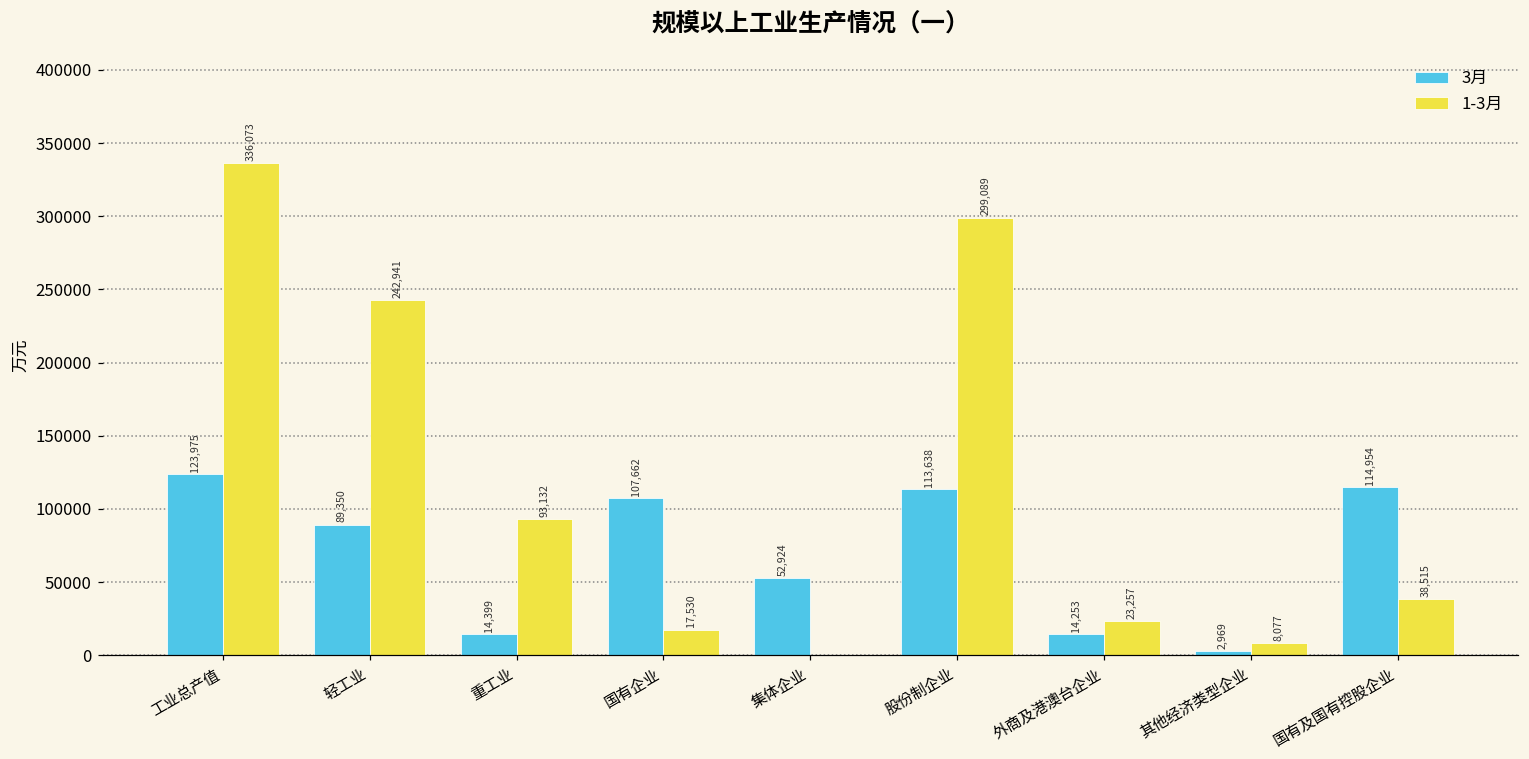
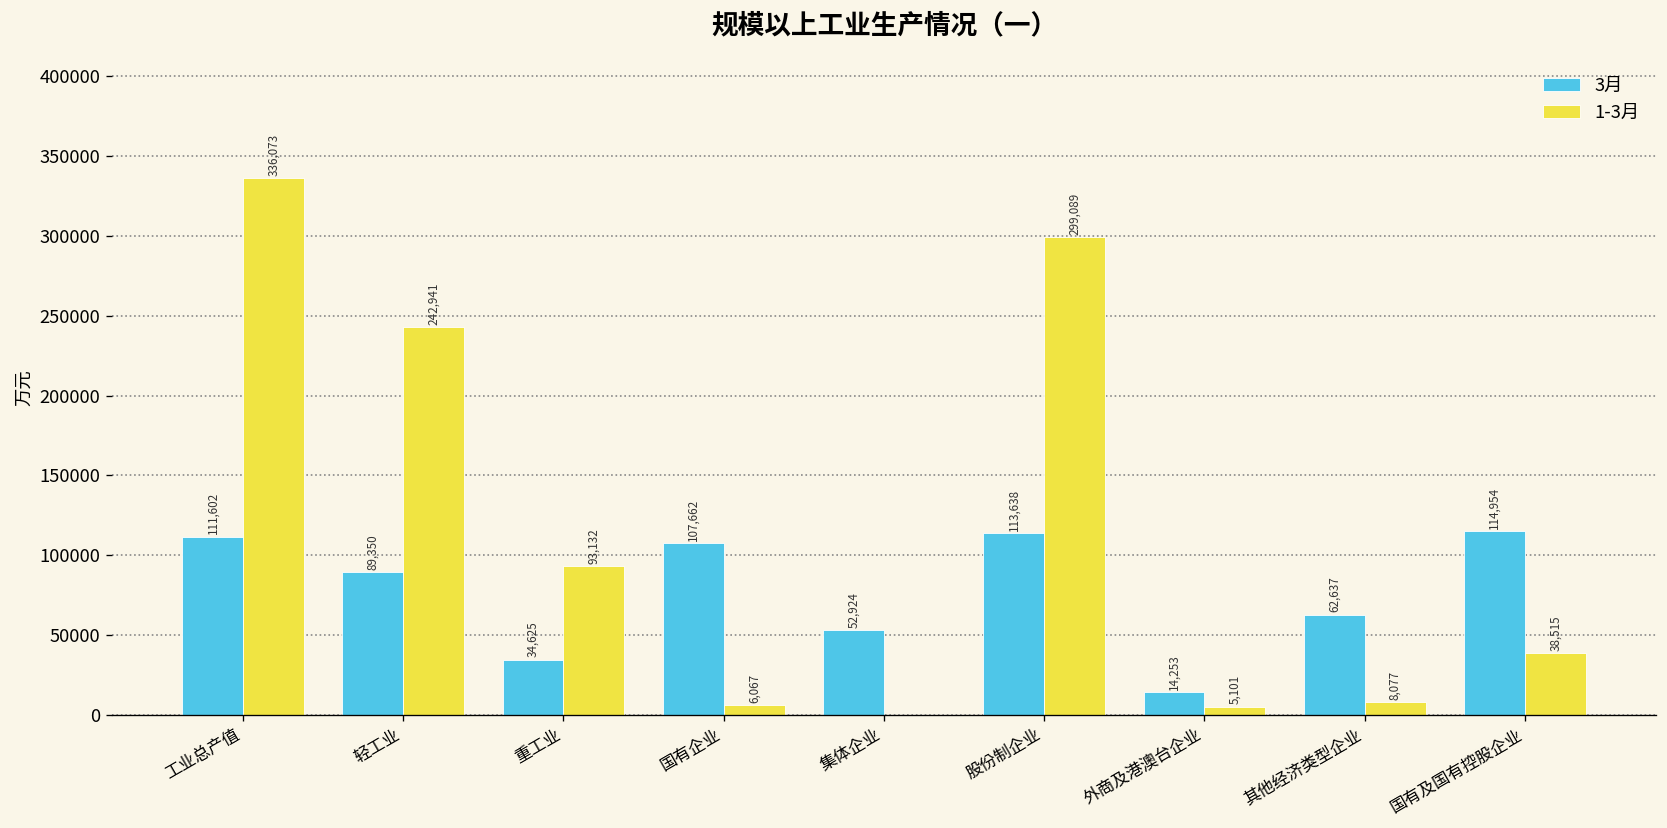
3月, 工业总产值: 123,975 -> 111,602
3月, 重工业: 14,399 -> 34,625
1-3月, 国有企业: 17,530 -> 6,067
1-3月, 外商及港澳台企业: 23,257 -> 5,101
3月, 其他经济类型企业: 2,969 -> 62,637
